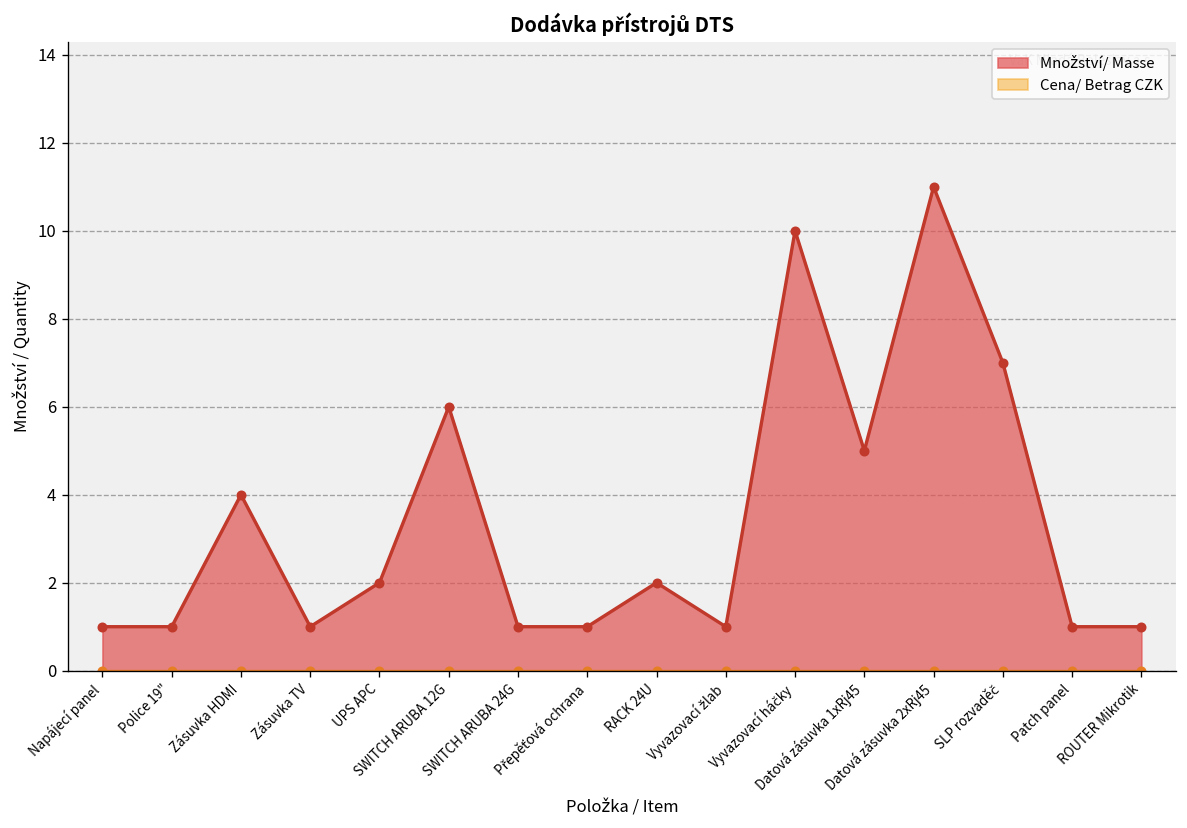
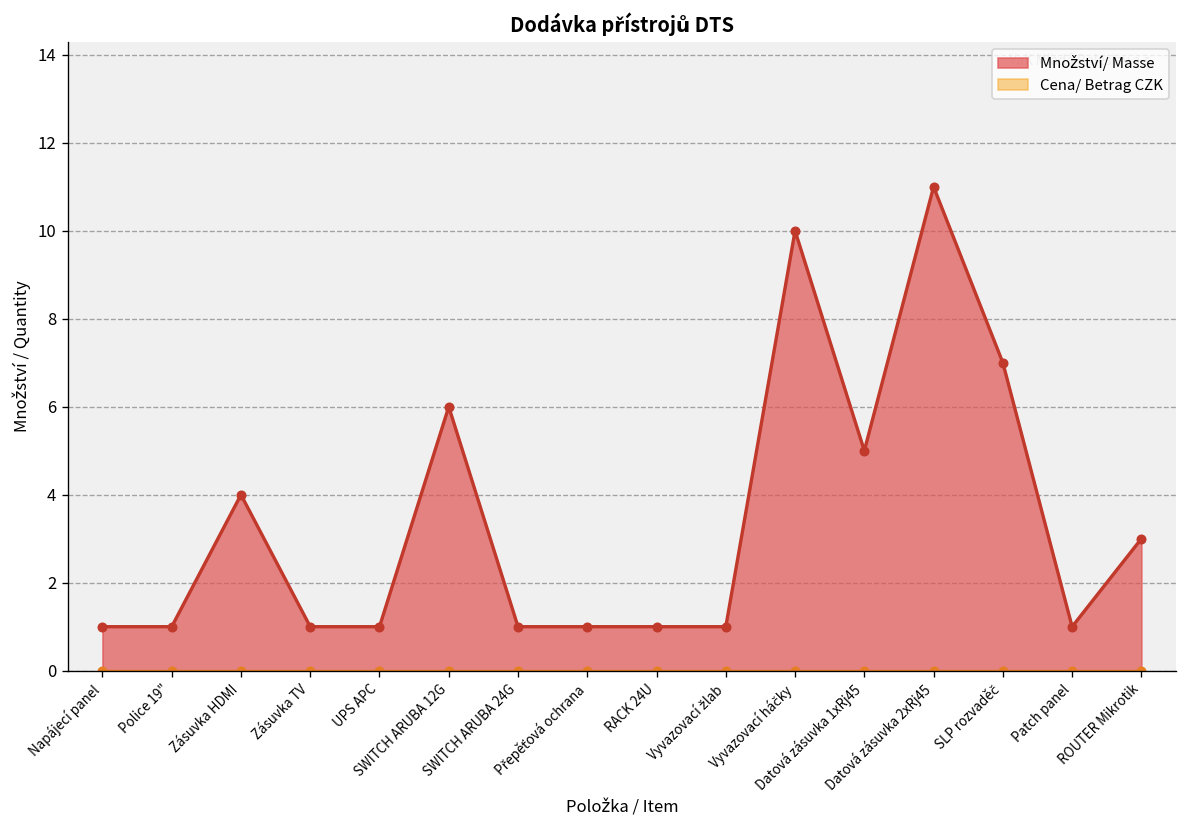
Množství/ Masse, UPS APC: 2 -> 1
Množství/ Masse, RACK 24U: 2 -> 1
Množství/ Masse, ROUTER Mikrotik: 1 -> 3
